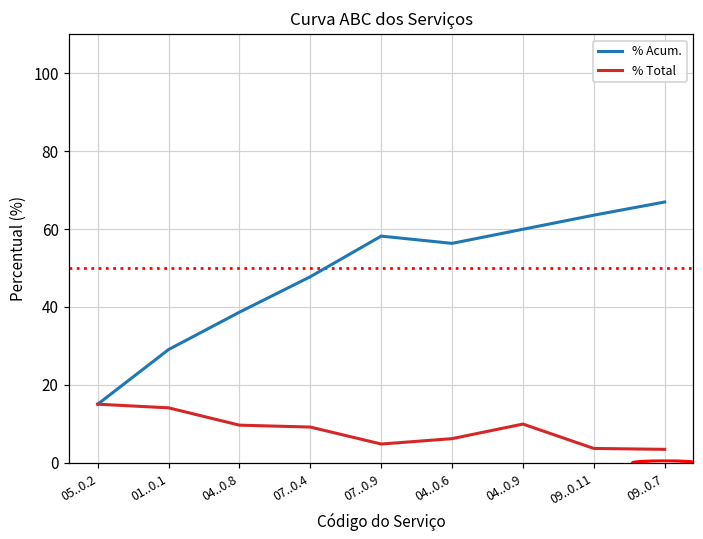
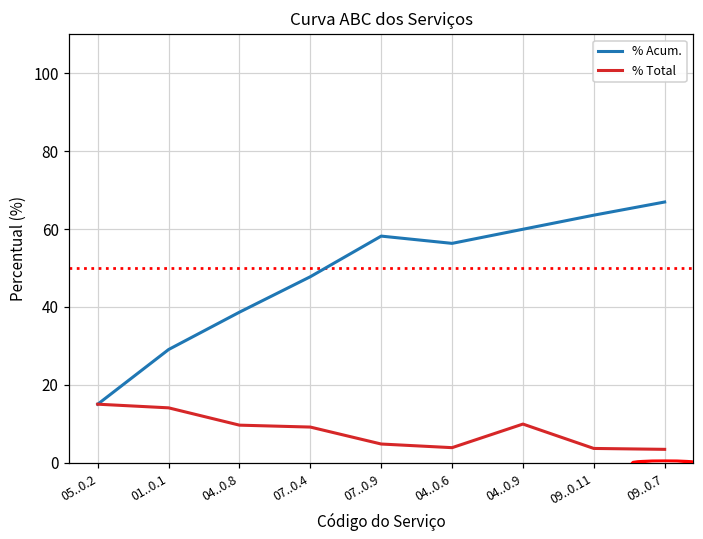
% Total, 04..0.6: 6 -> 4
